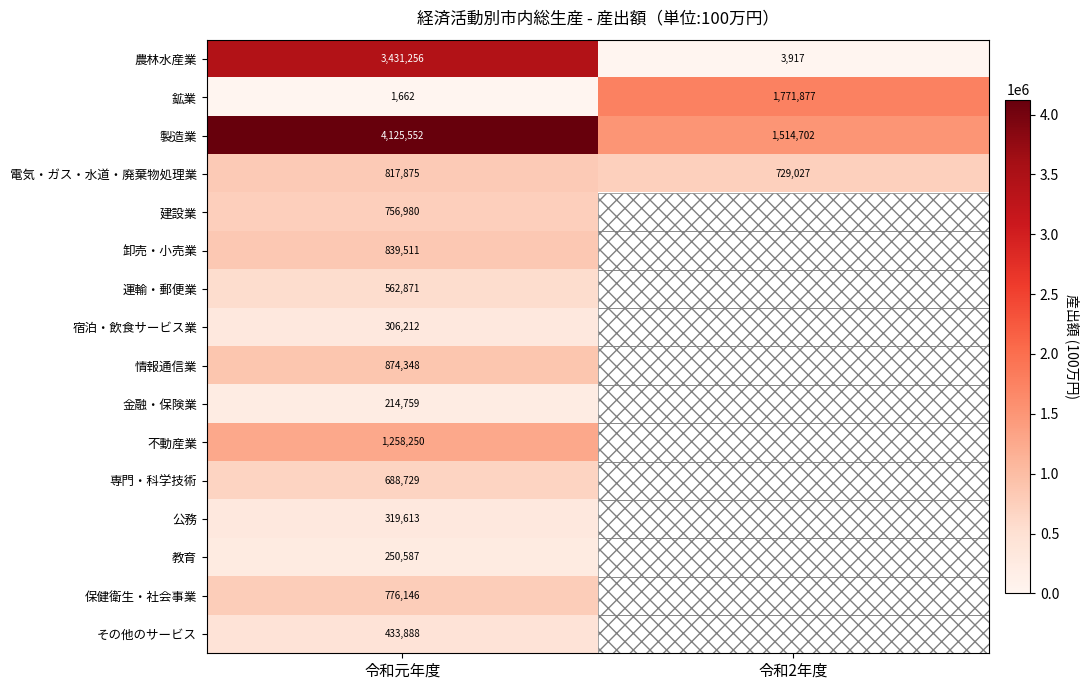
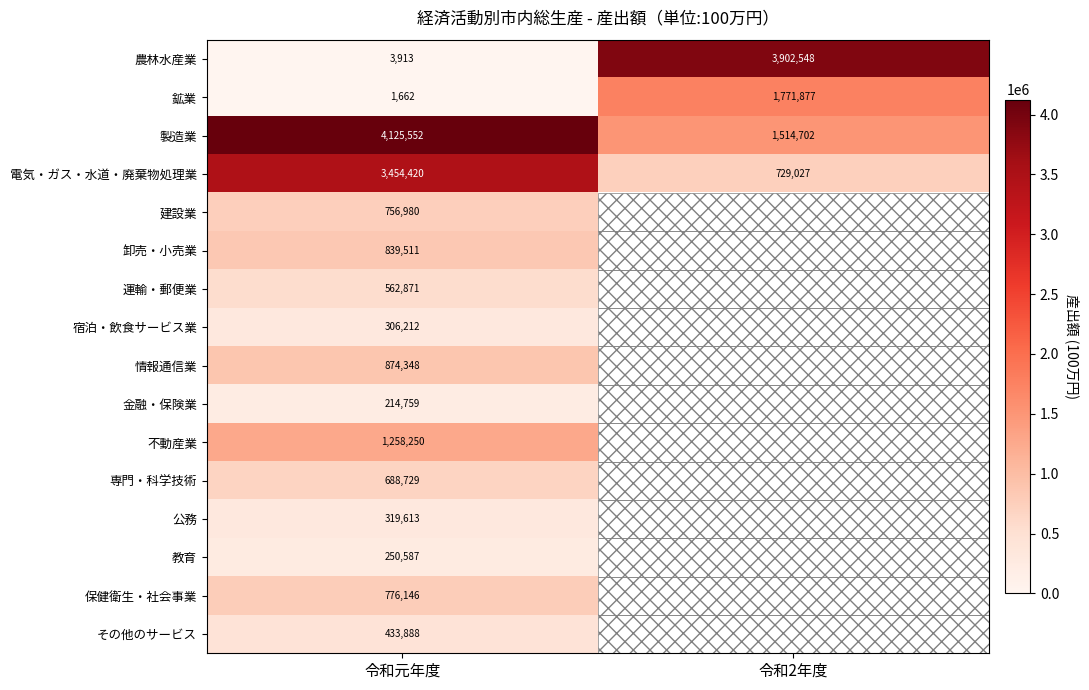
農林水産業, 令和元年度: 3,431,256 -> 3,913
農林水産業, 令和2年度: 3,917 -> 3,902,548
電気・ガス・水道・廃棄物処理業, 令和元年度: 817,875 -> 3,454,420
